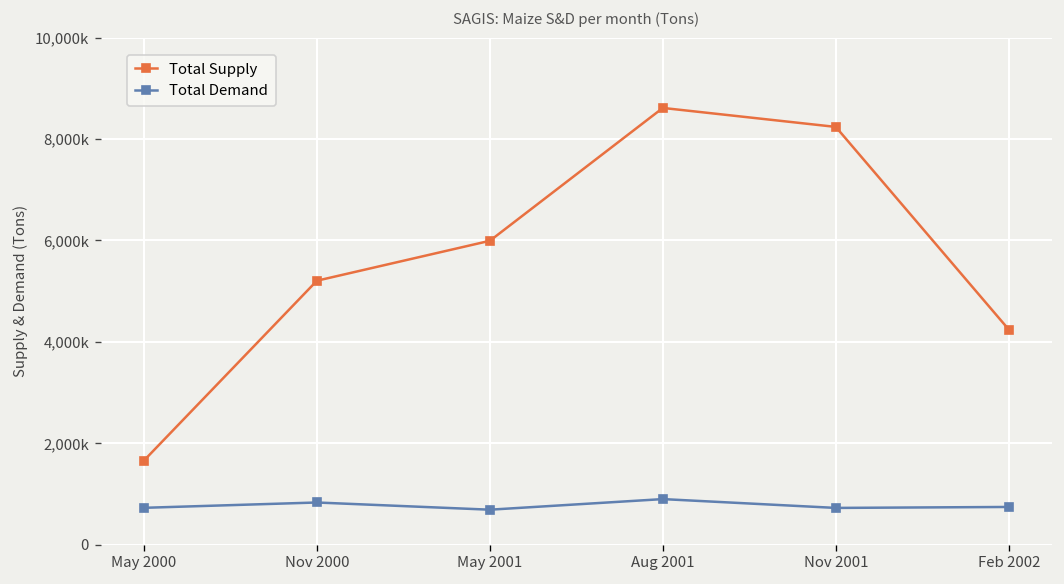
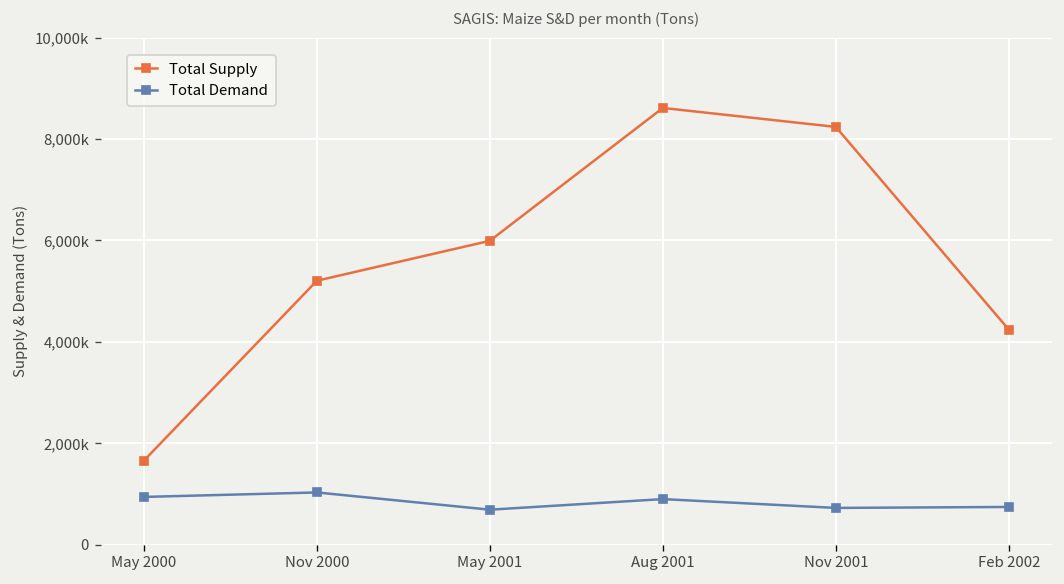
Total Demand, May 2000: 700,000 -> 900,000
Total Demand, Nov 2000: 800,000 -> 1,000,000
